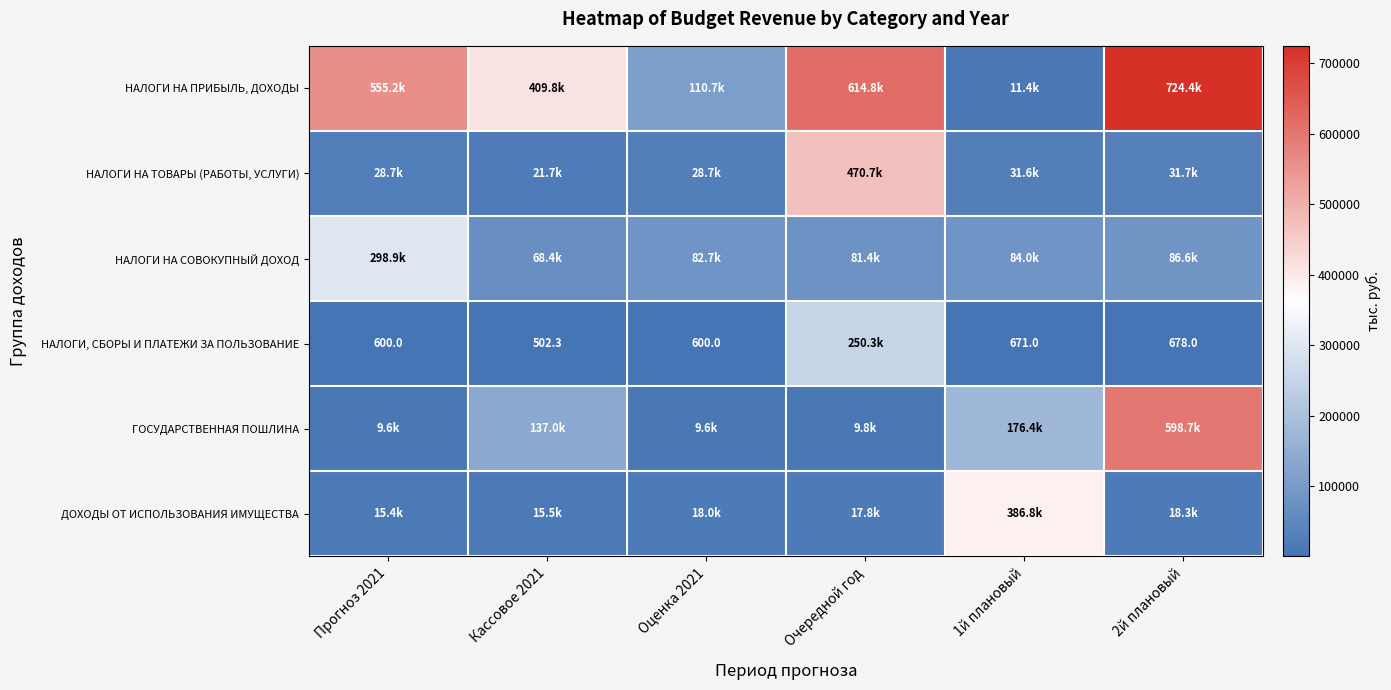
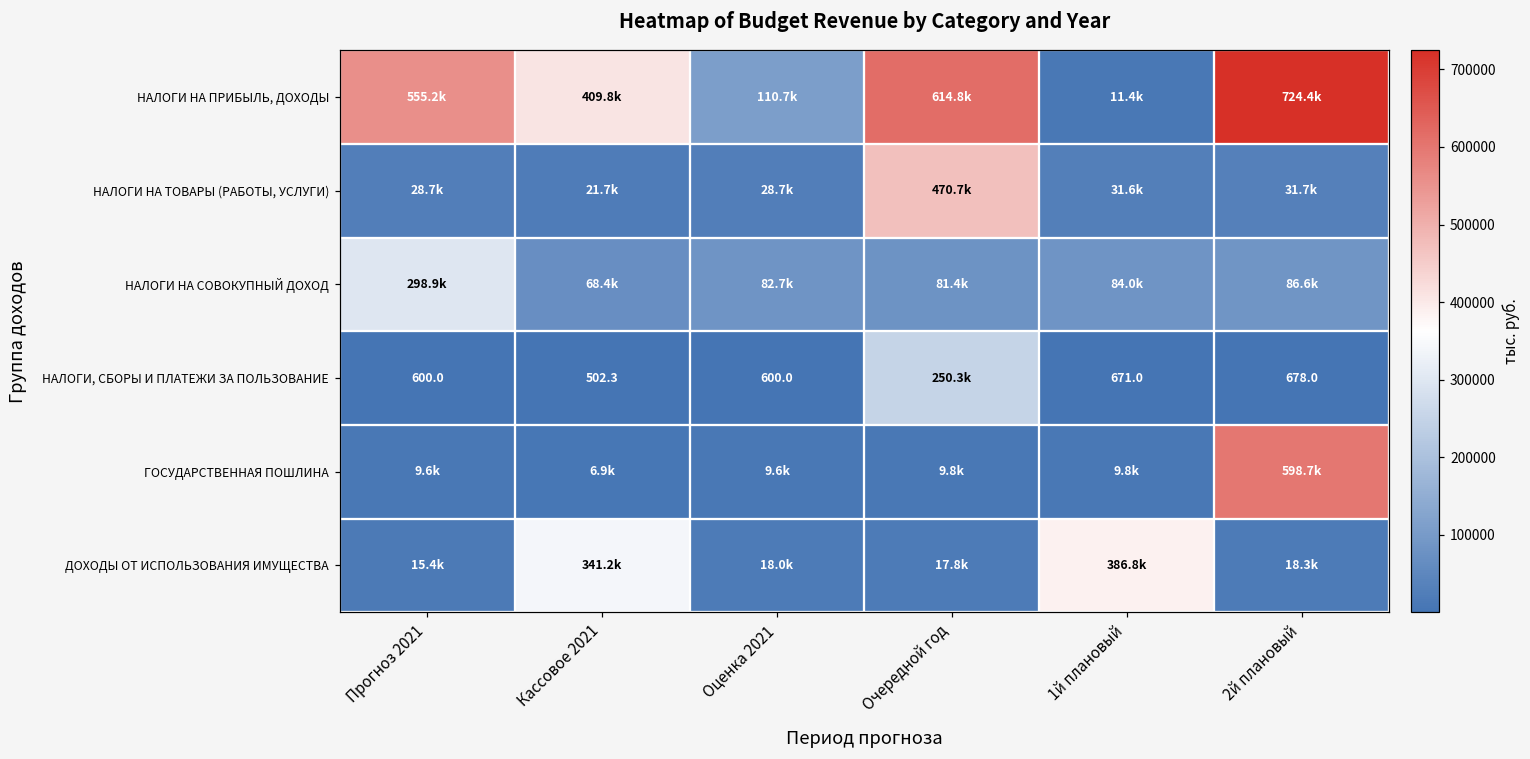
ГОСУДАРСТВЕННАЯ ПОШЛИНА, Кассовое 2021: 137.0k -> 6.9k
ГОСУДАРСТВЕННАЯ ПОШЛИНА, 1й плановый: 176.4k -> 9.8k
ДОХОДЫ ОТ ИСПОЛЬЗОВАНИЯ ИМУЩЕСТВА, Кассовое 2021: 15.5k -> 341.2k
